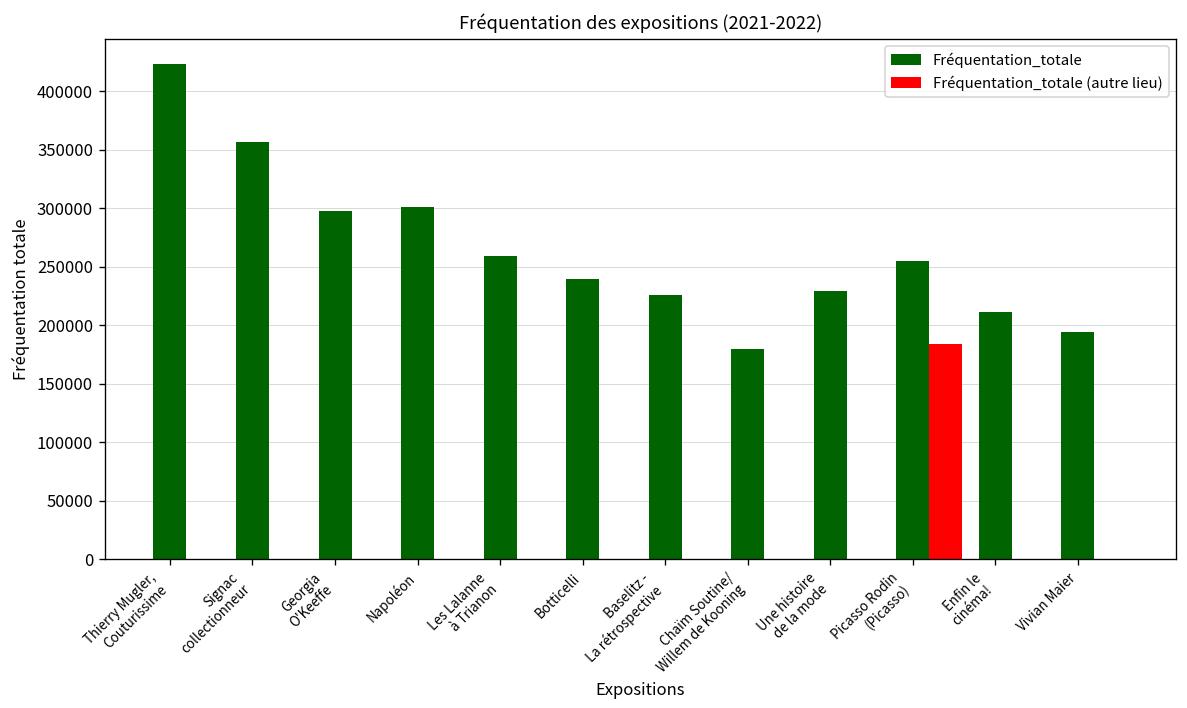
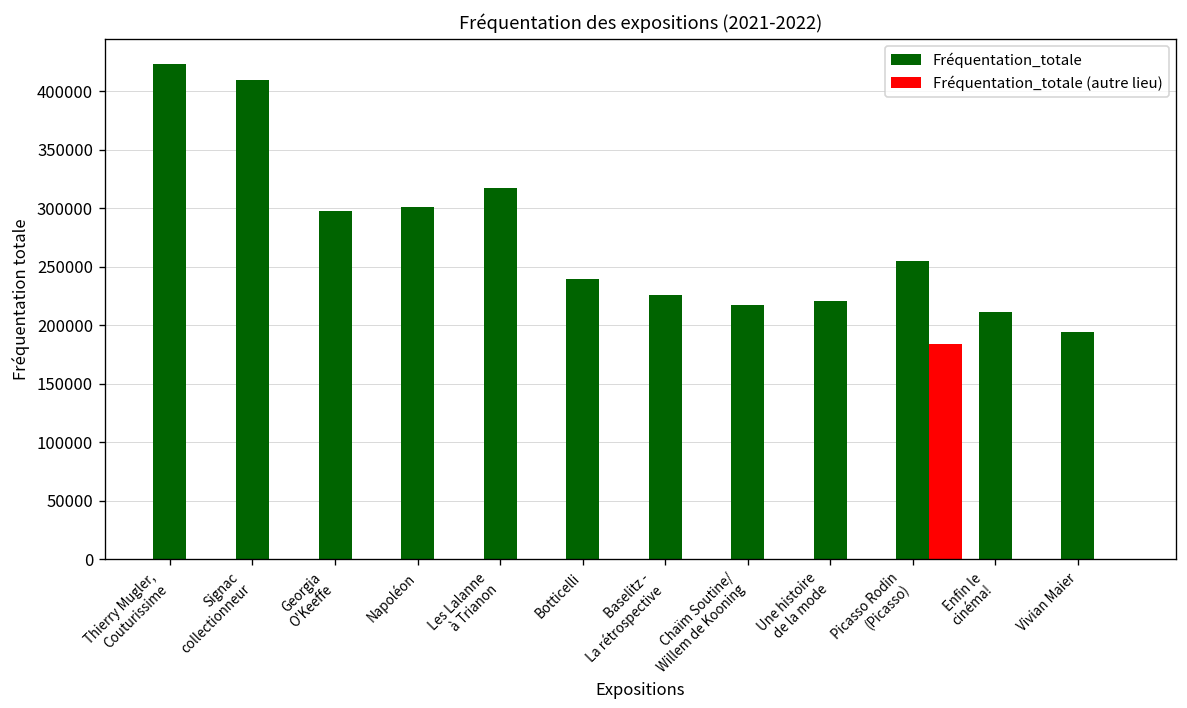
Fréquentation_totale, Signac collectionneur: 360000 -> 410000
Fréquentation_totale, Les Lalanne à Trianon: 260000 -> 320000
Fréquentation_totale, Chaïm Soutine/ Willem de Kooning: 180000 -> 220000
Fréquentation_totale, Une histoire de la mode: 230000 -> 220000
